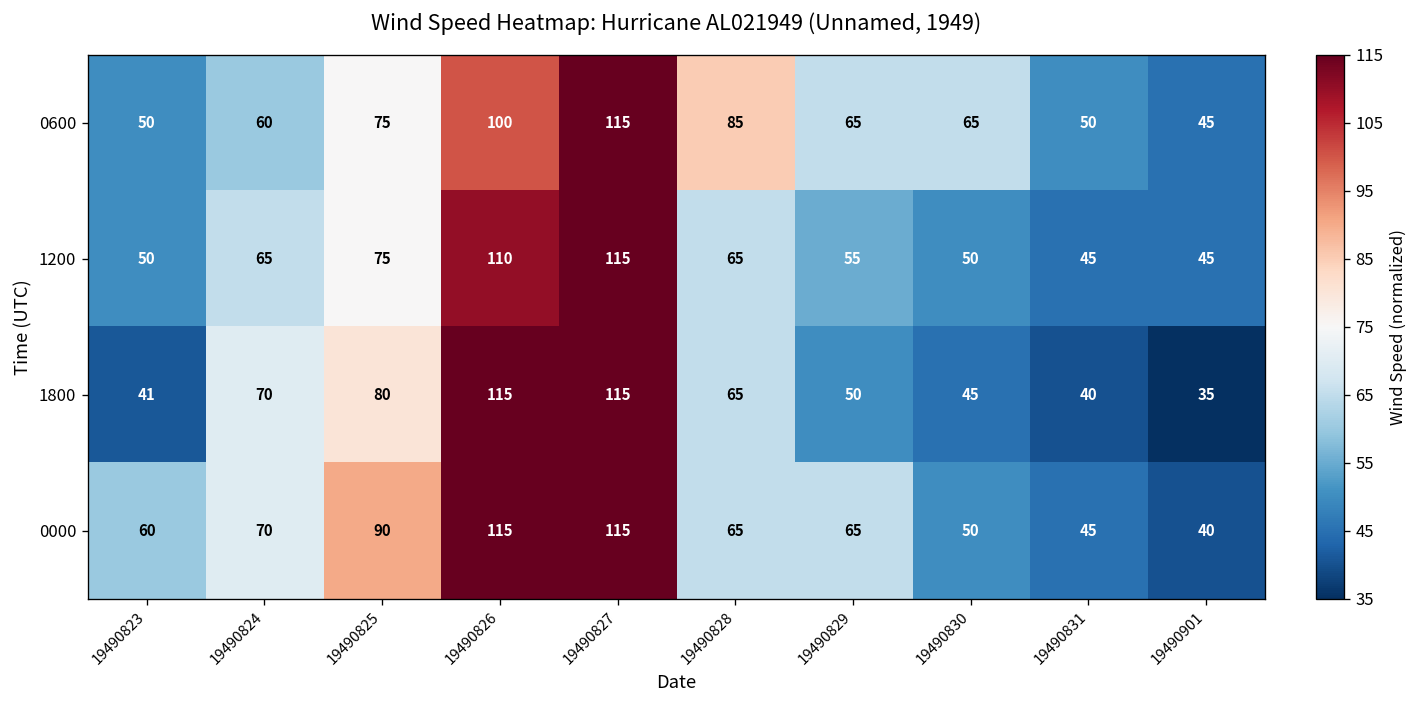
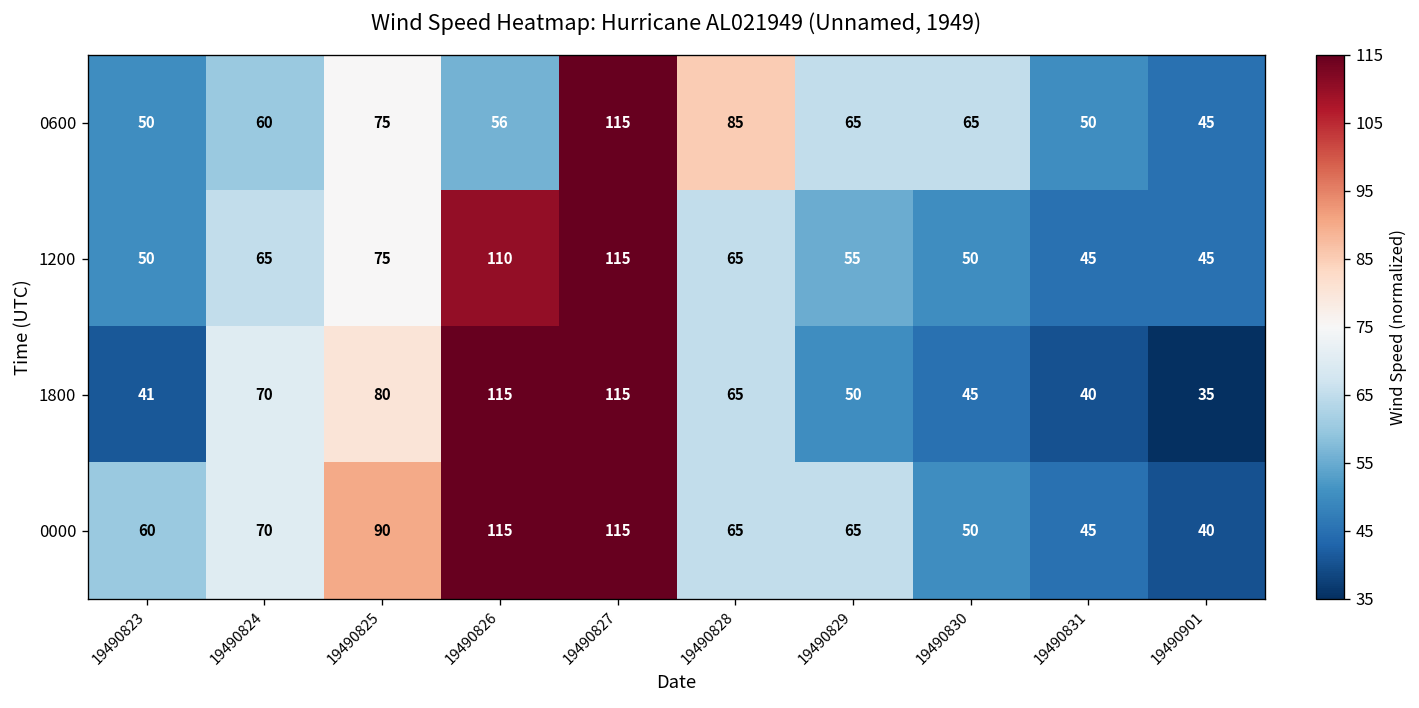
0600, 19490826: 100 -> 56
